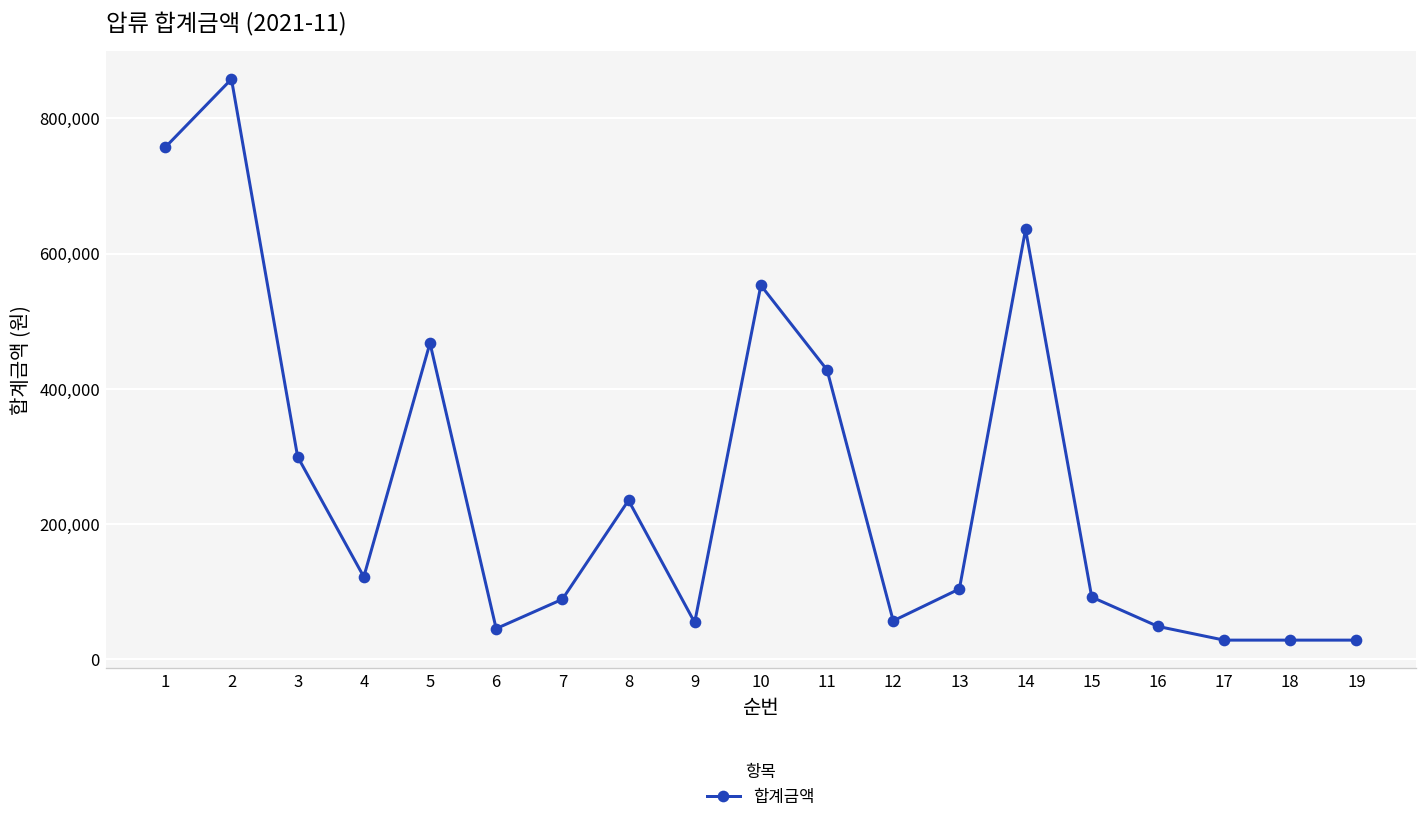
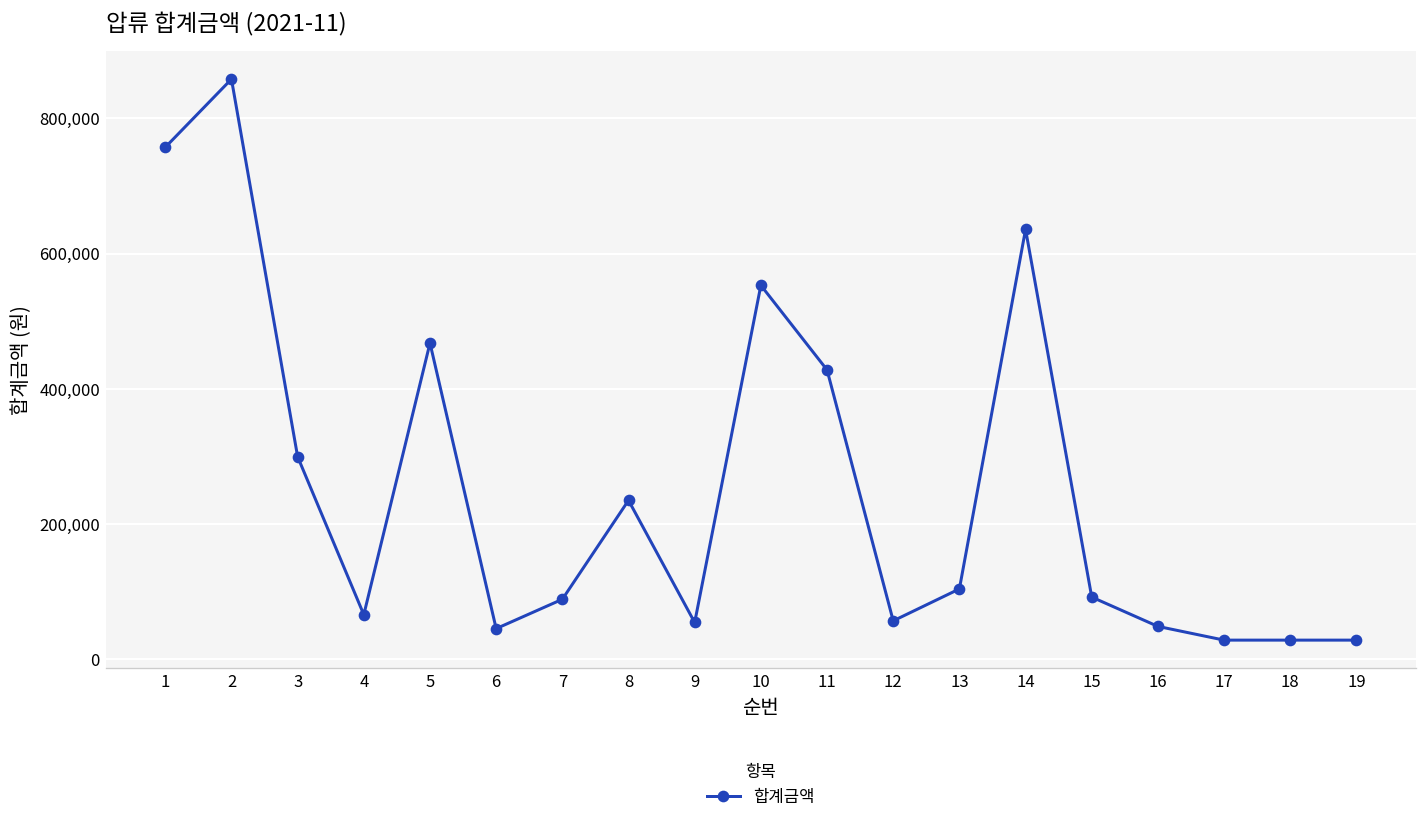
4: 120,000 -> 70,000
